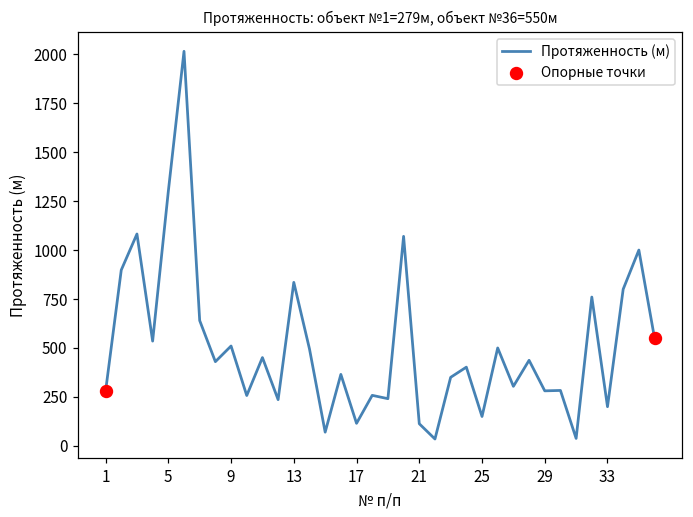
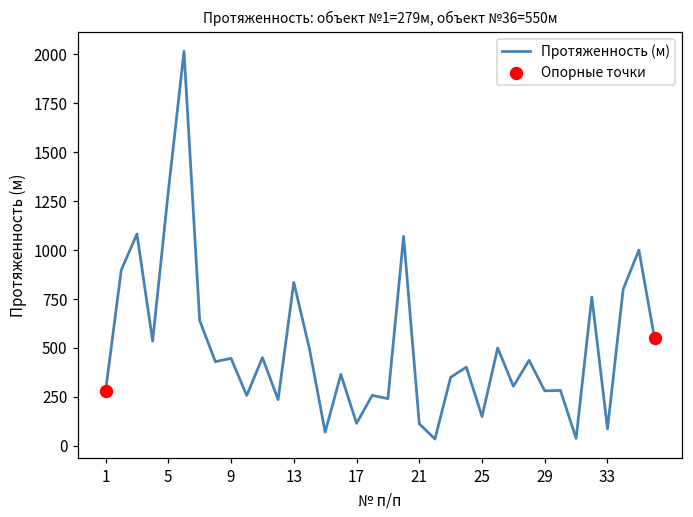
Протяженность (м), 9: 510 -> 450
Протяженность (м), 33: 200 -> 90
